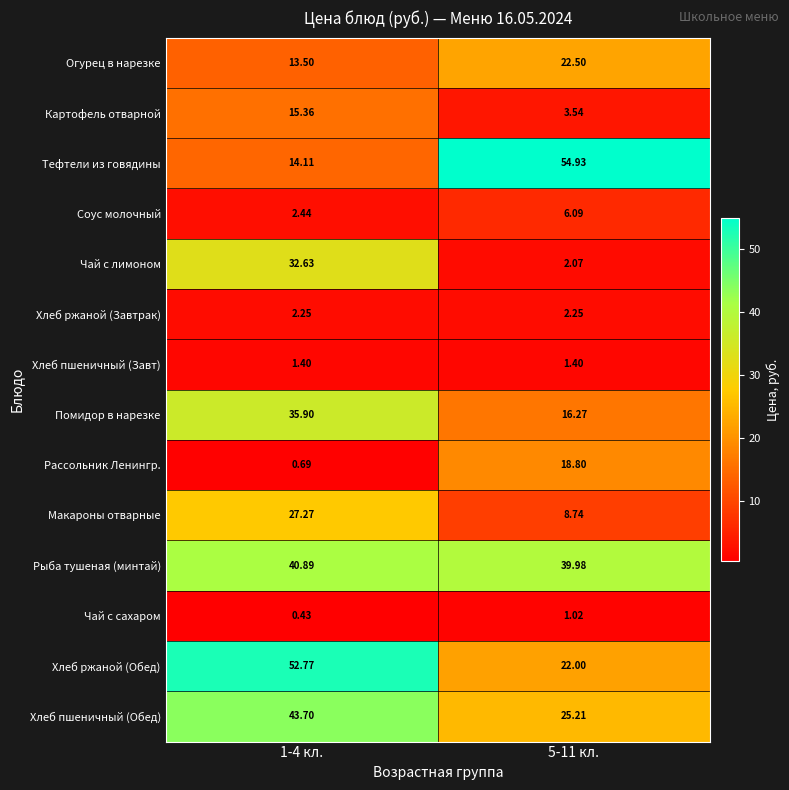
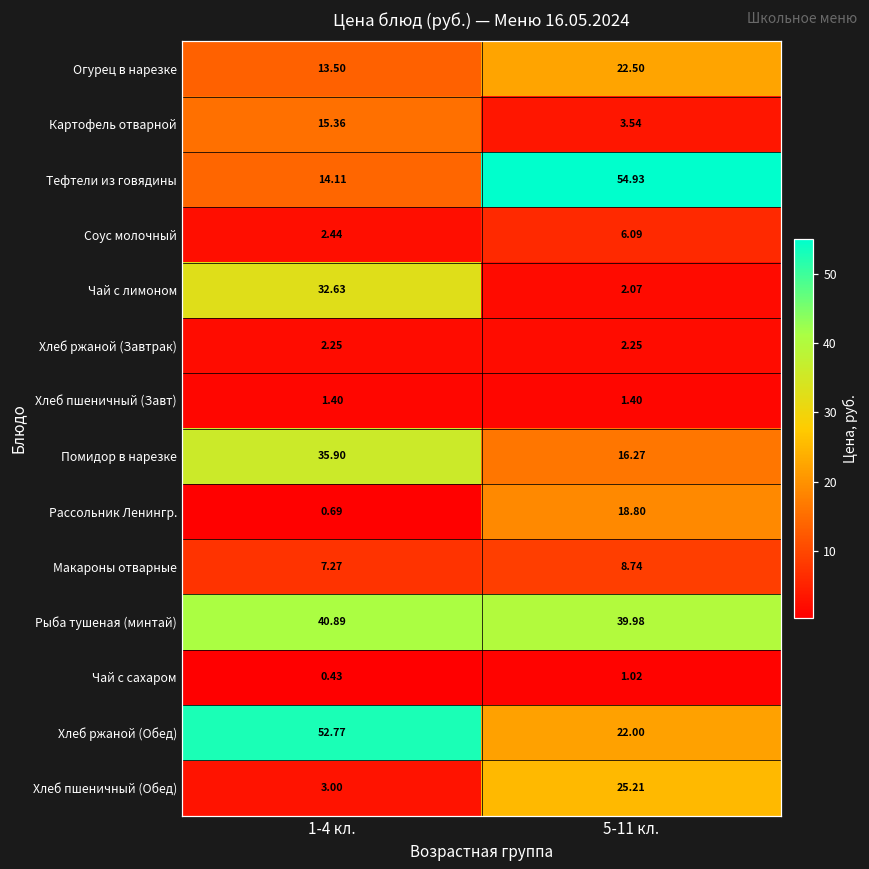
Макароны отварные, 1-4 кл.: 27.27 -> 7.27
Хлеб пшеничный (Обед), 1-4 кл.: 43.70 -> 3.00
